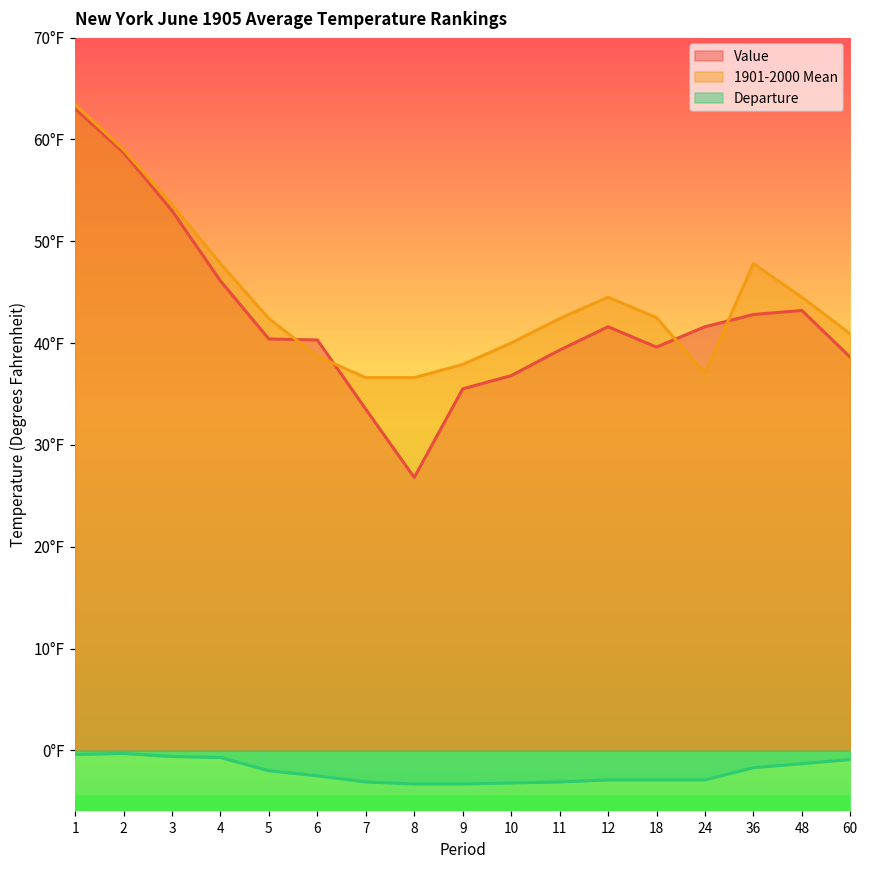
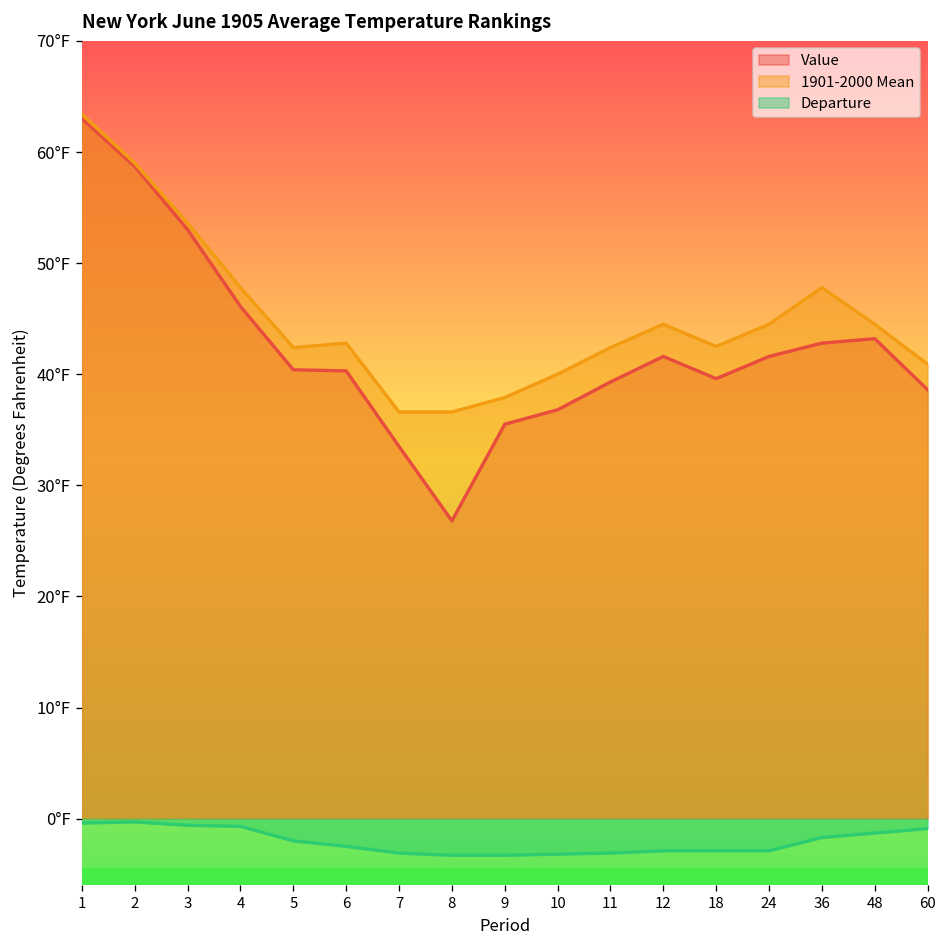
1901-2000 Mean, 6: 39°F -> 43°F
1901-2000 Mean, 24: 37°F -> 45°F
